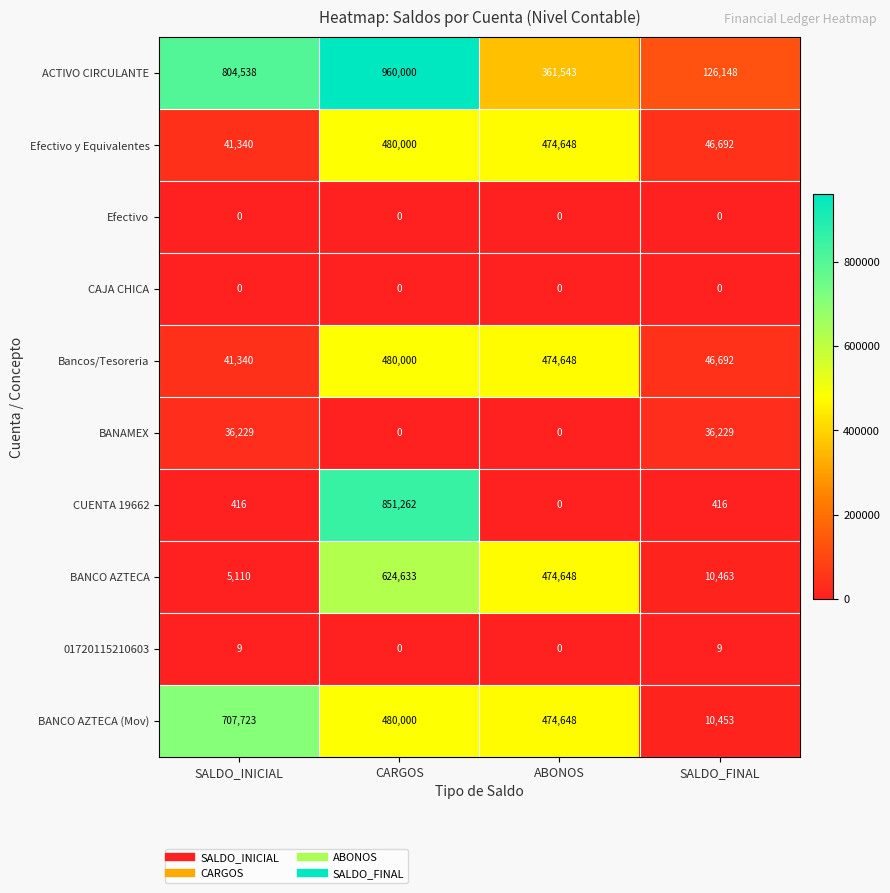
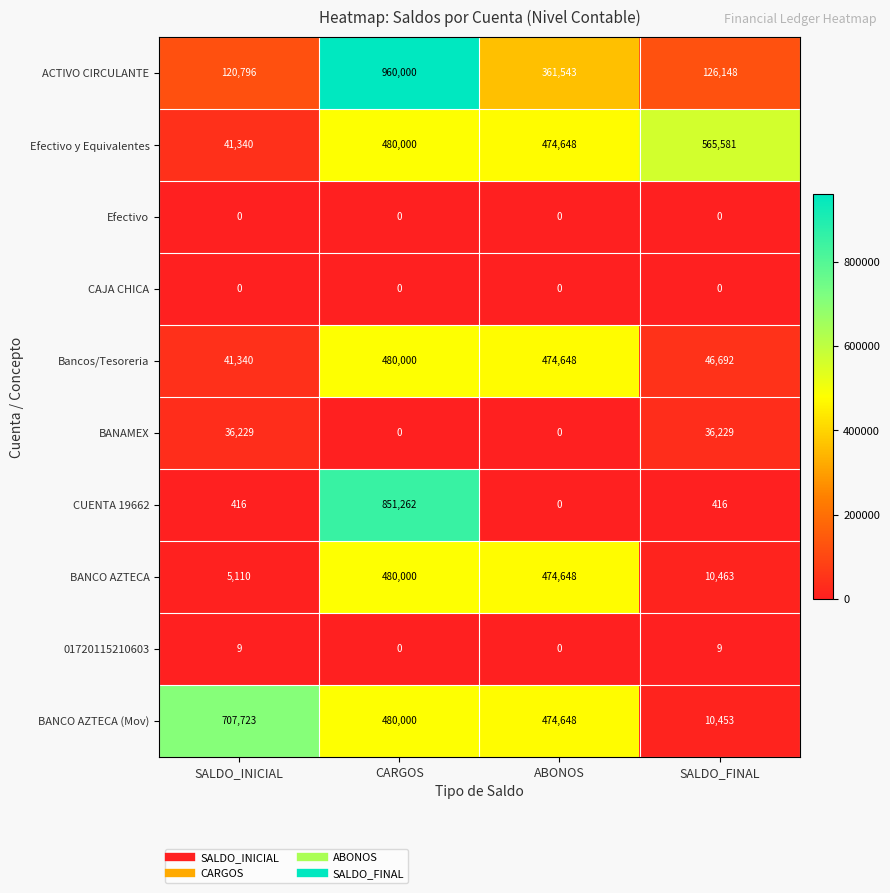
ACTIVO CIRCULANTE, SALDO_INICIAL: 804,538 -> 120,796
Efectivo y Equivalentes, SALDO_FINAL: 46,692 -> 565,581
BANCO AZTECA, CARGOS: 624,633 -> 480,000
